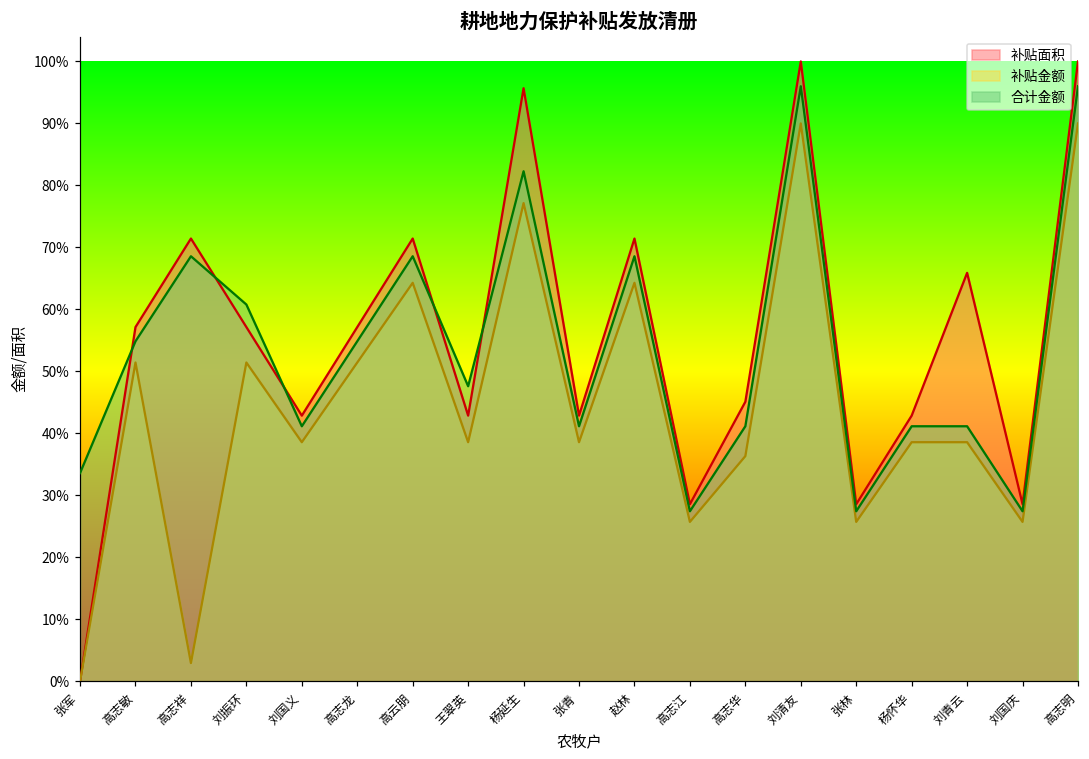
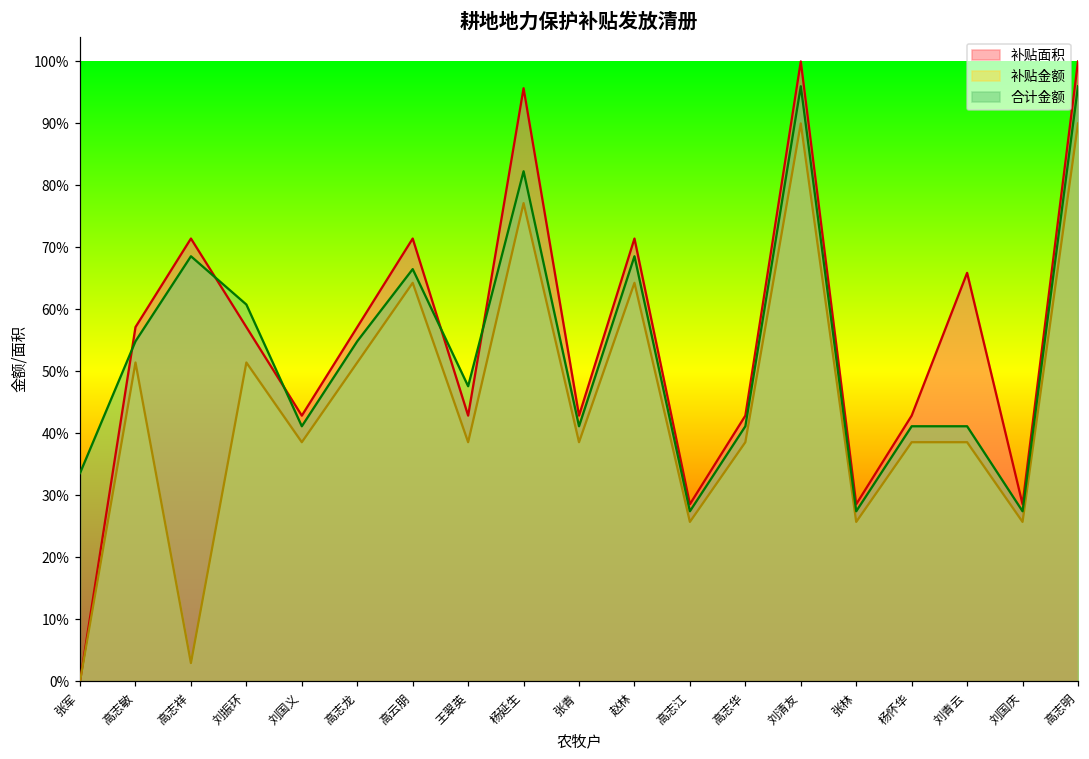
合计金额, 高云朋: 69% -> 66%
补贴面积, 高志华: 45% -> 43%
补贴金额, 高志华: 36% -> 39%
